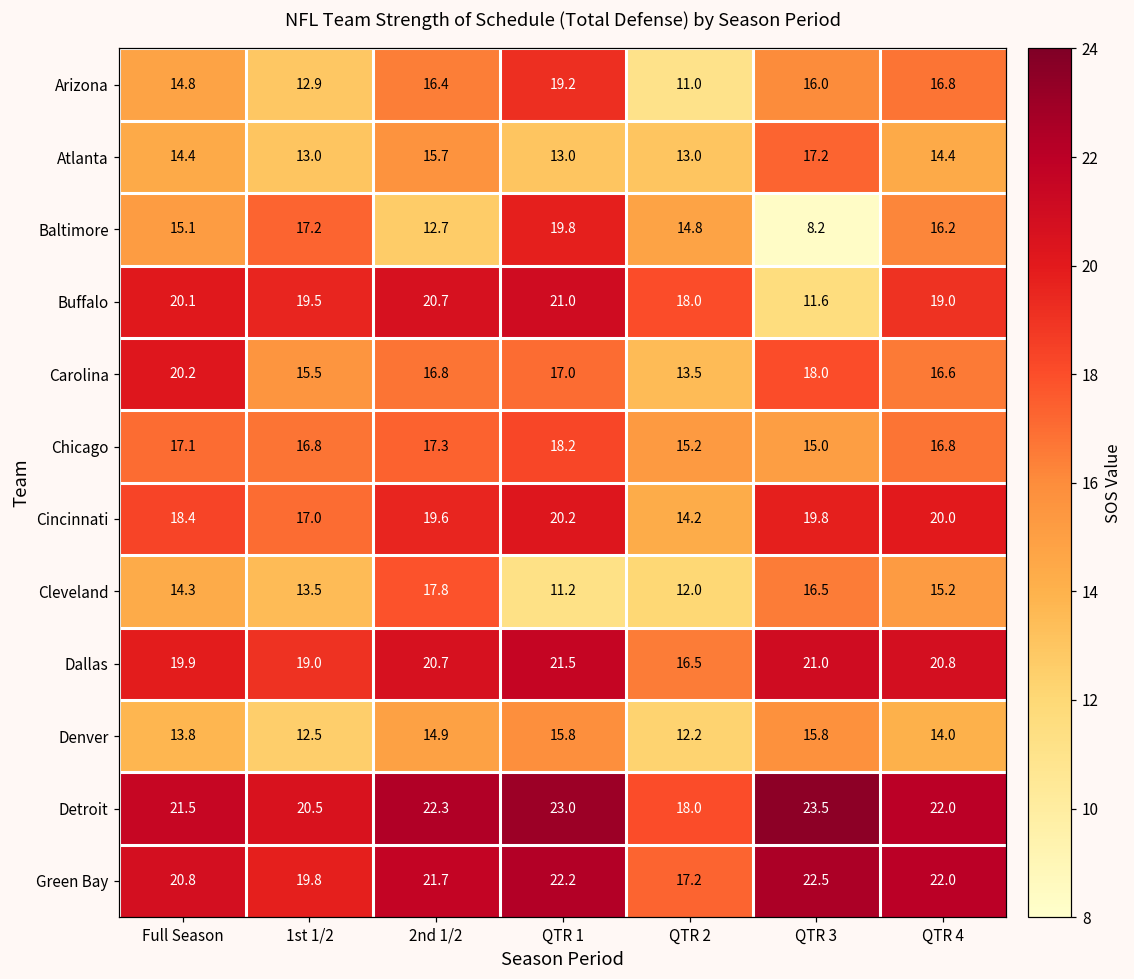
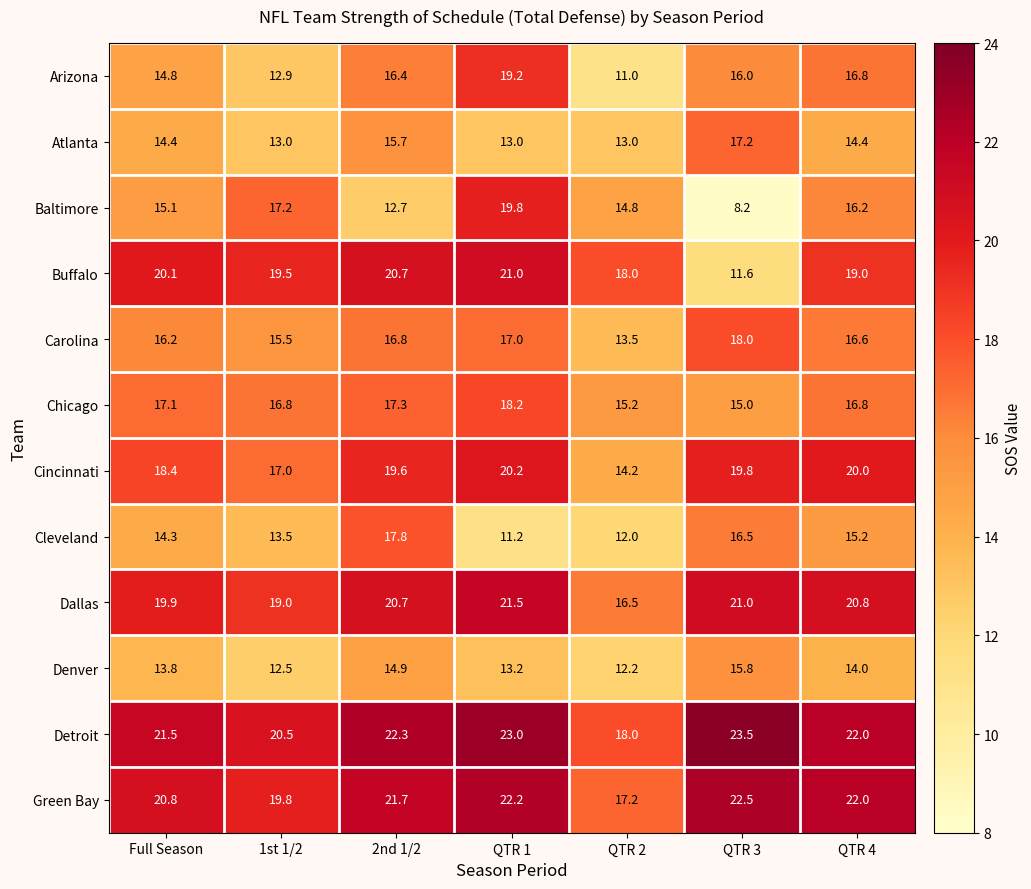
Carolina, Full Season: 20.2 -> 16.2
Denver, QTR 1: 15.8 -> 13.2
